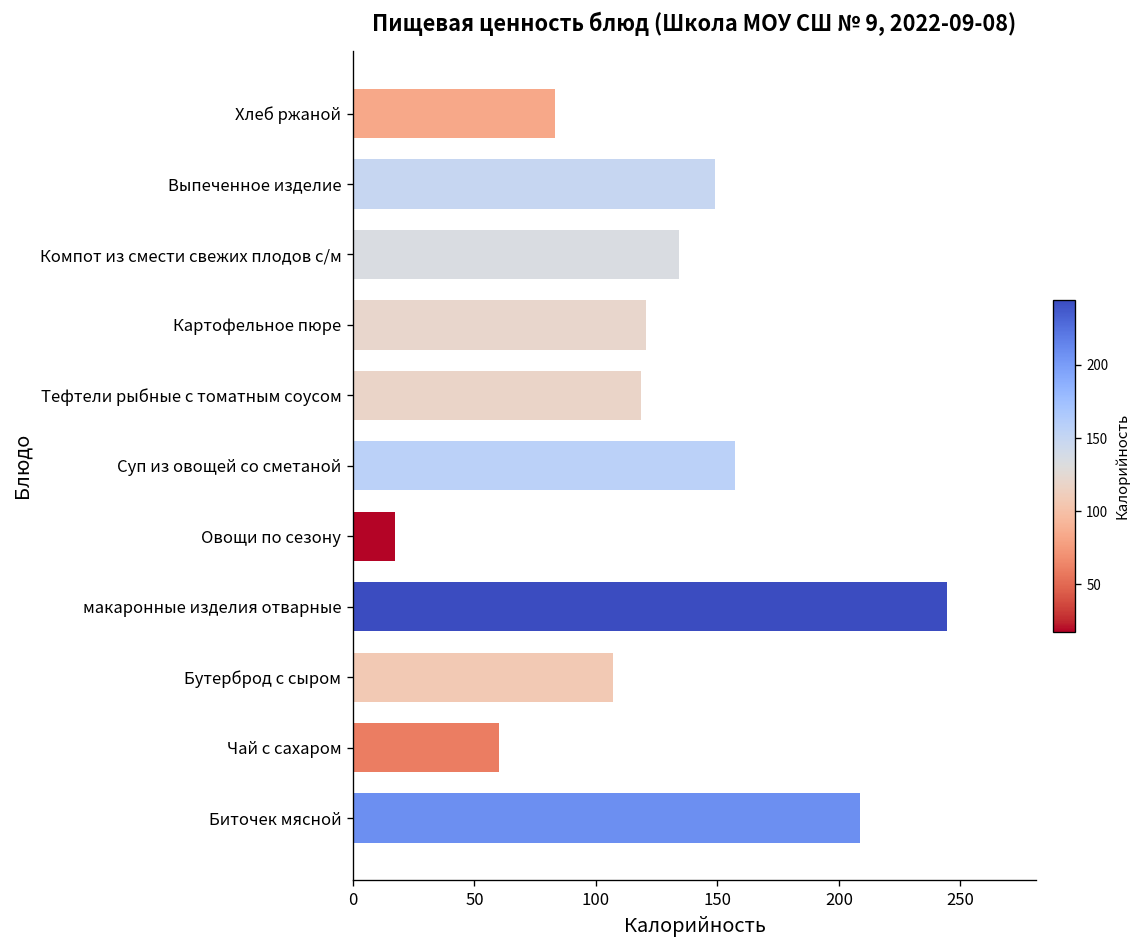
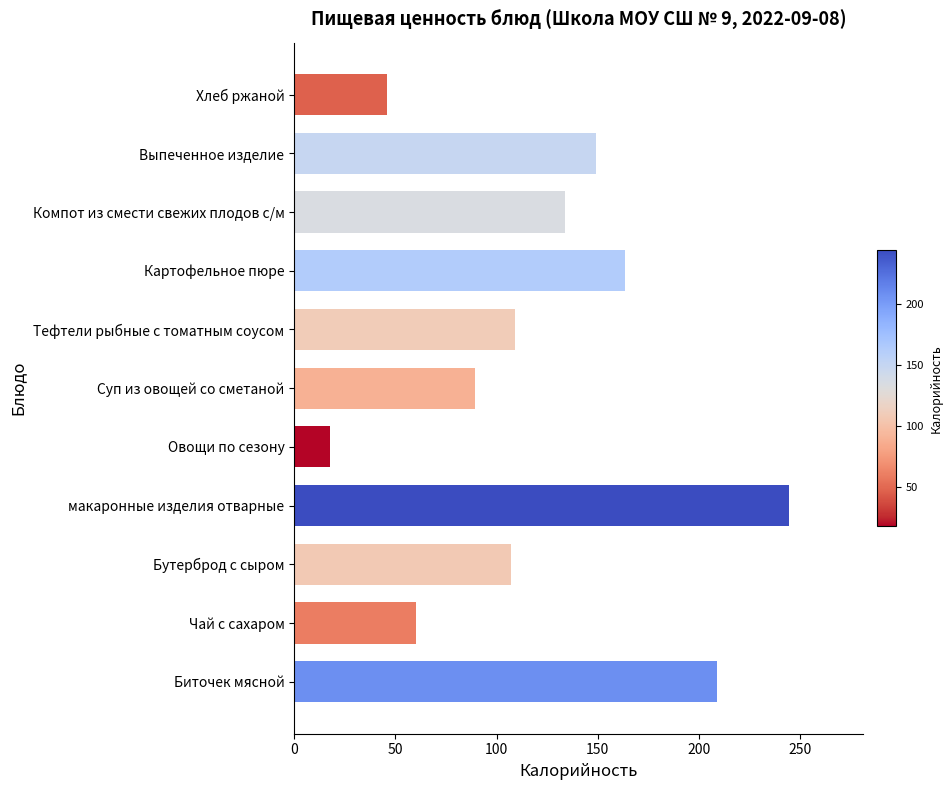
Хлеб ржаной: 83 -> 46
Картофельное пюре: 121 -> 164
Тефтели рыбные с томатным соусом: 118 -> 109
Суп из овощей со сметаной: 157 -> 89
